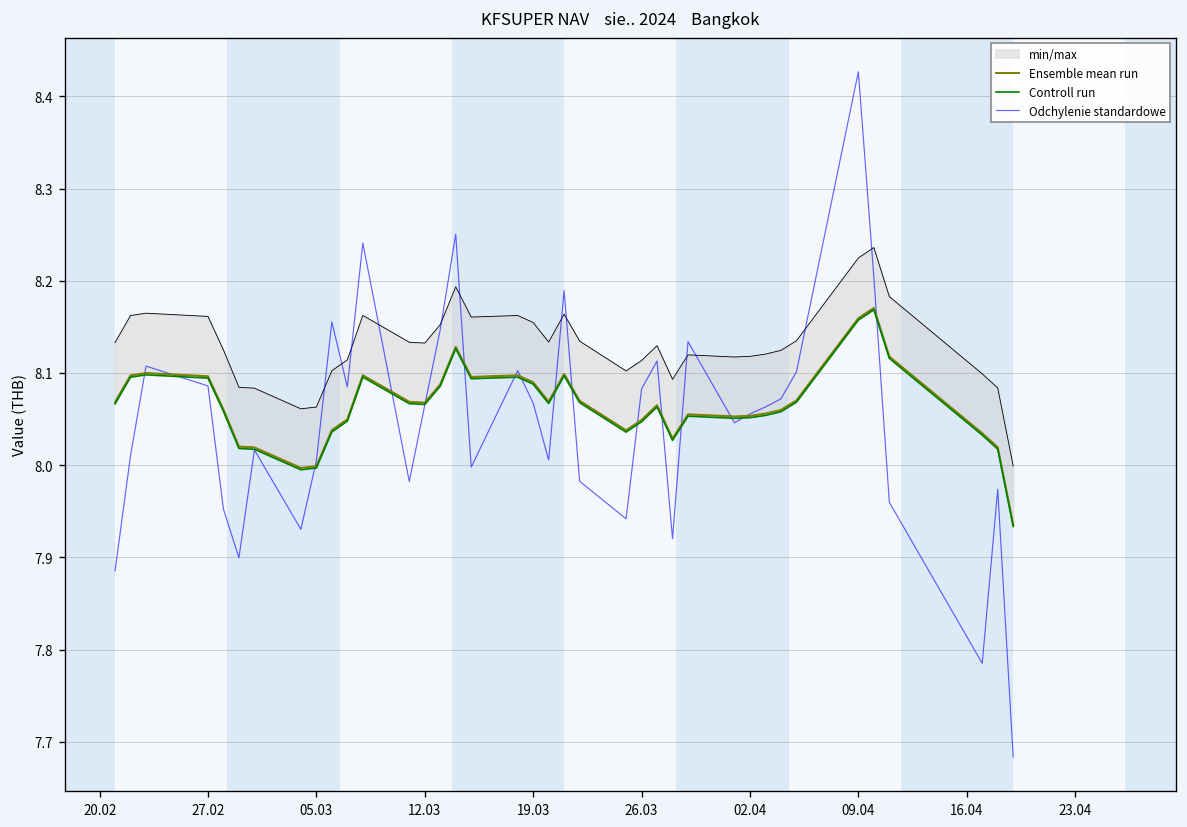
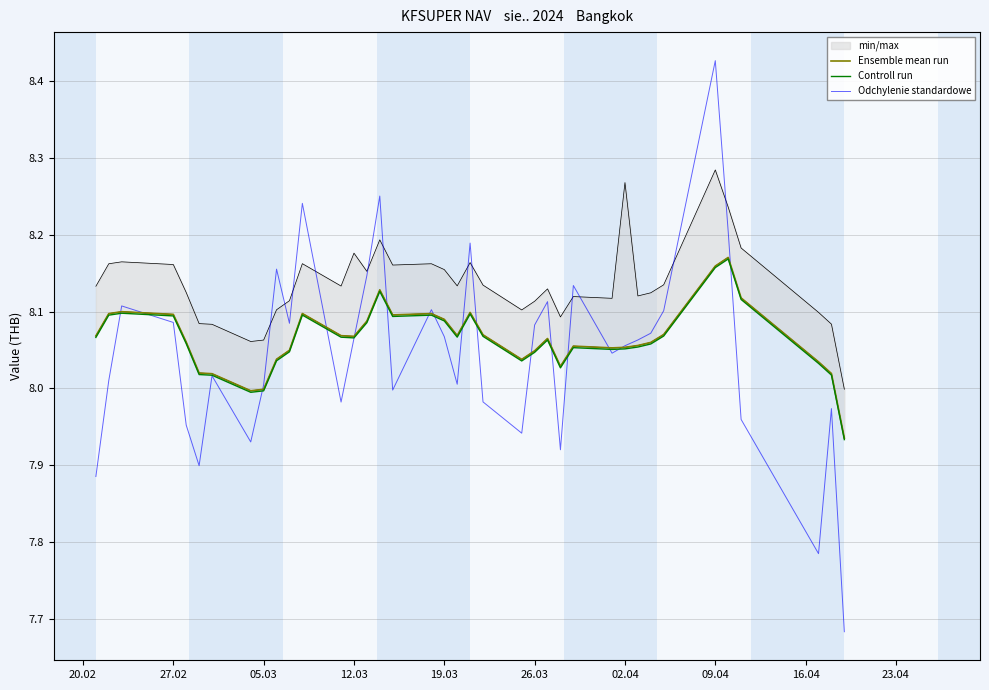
min/max, 12.03: 8.13 -> 8.18
min/max, 02.04: 8.12 -> 8.27
min/max, 09.04: 8.22 -> 8.28
